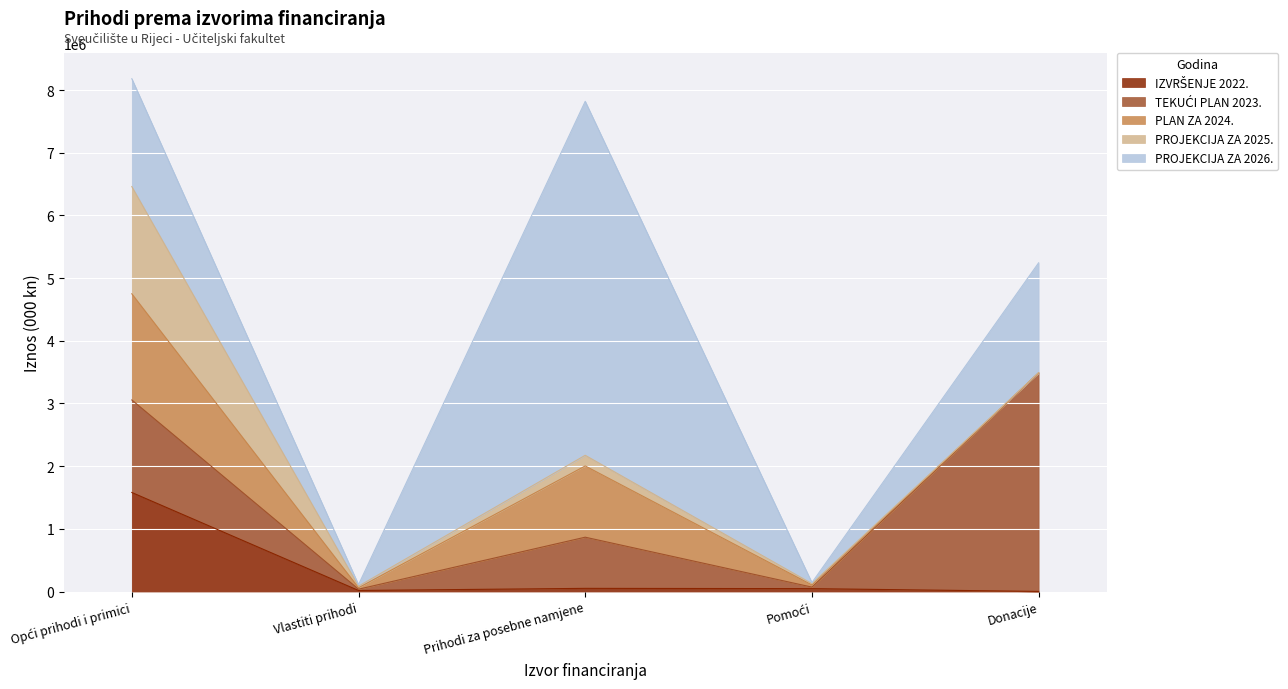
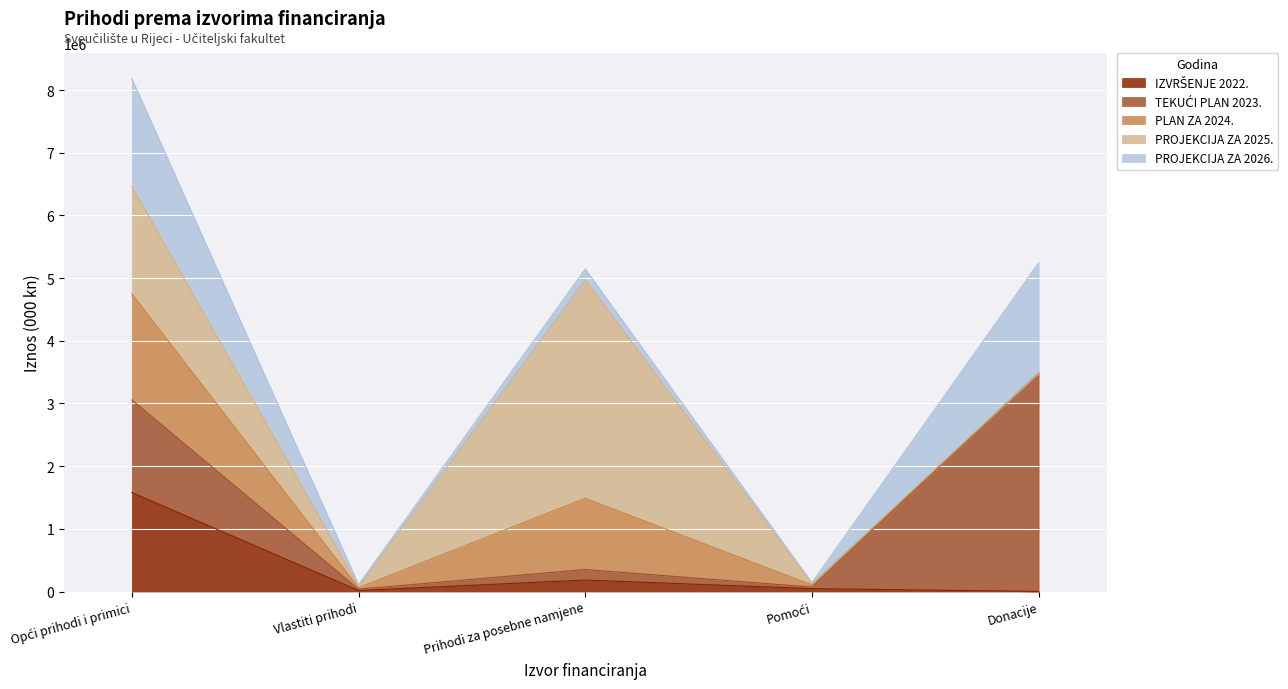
IZVRŠENJE 2022., Prihodi za posebne namjene: 100000 -> 200000
TEKUĆI PLAN 2023., Prihodi za posebne namjene: 800000 -> 200000
PROJEKCIJA ZA 2025., Prihodi za posebne namjene: 200000 -> 3500000
PROJEKCIJA ZA 2026., Prihodi za posebne namjene: 5600000 -> 200000
